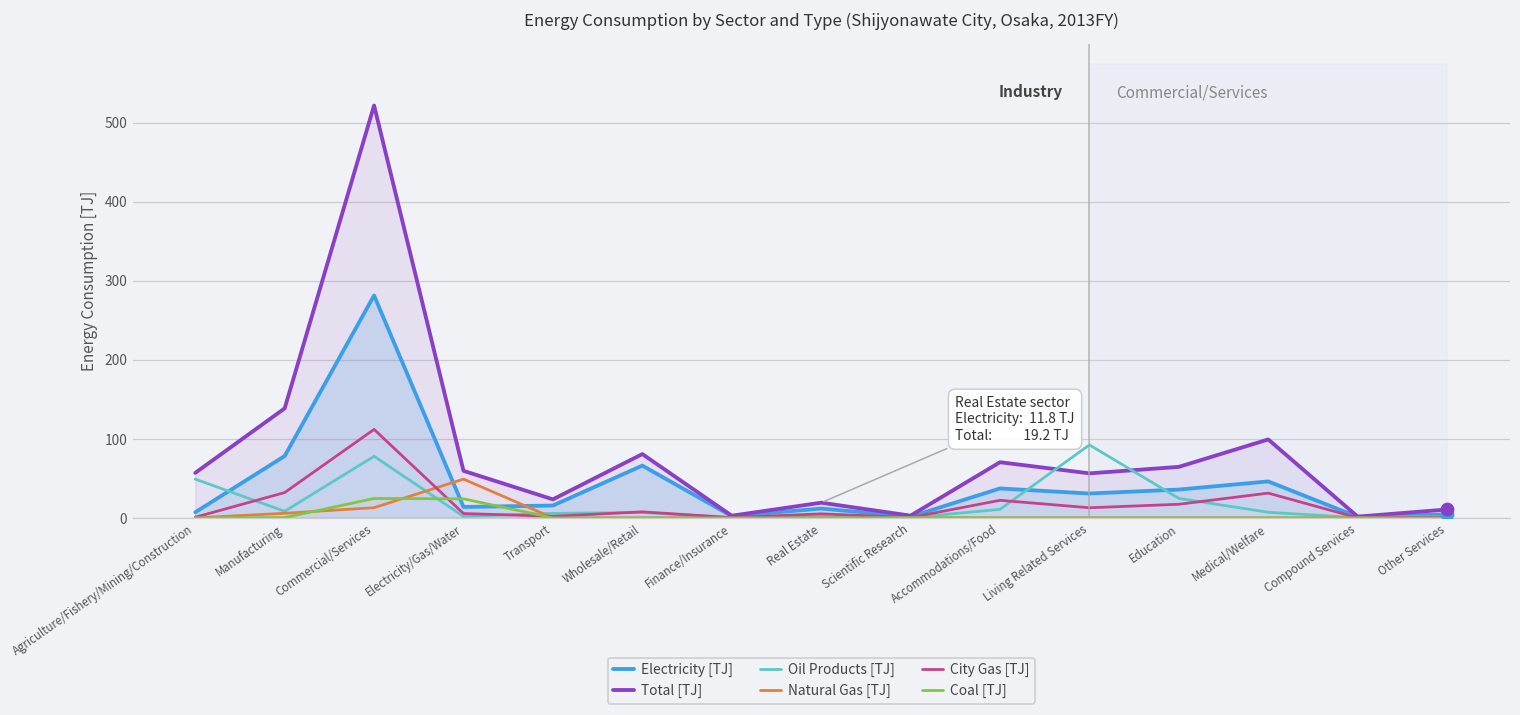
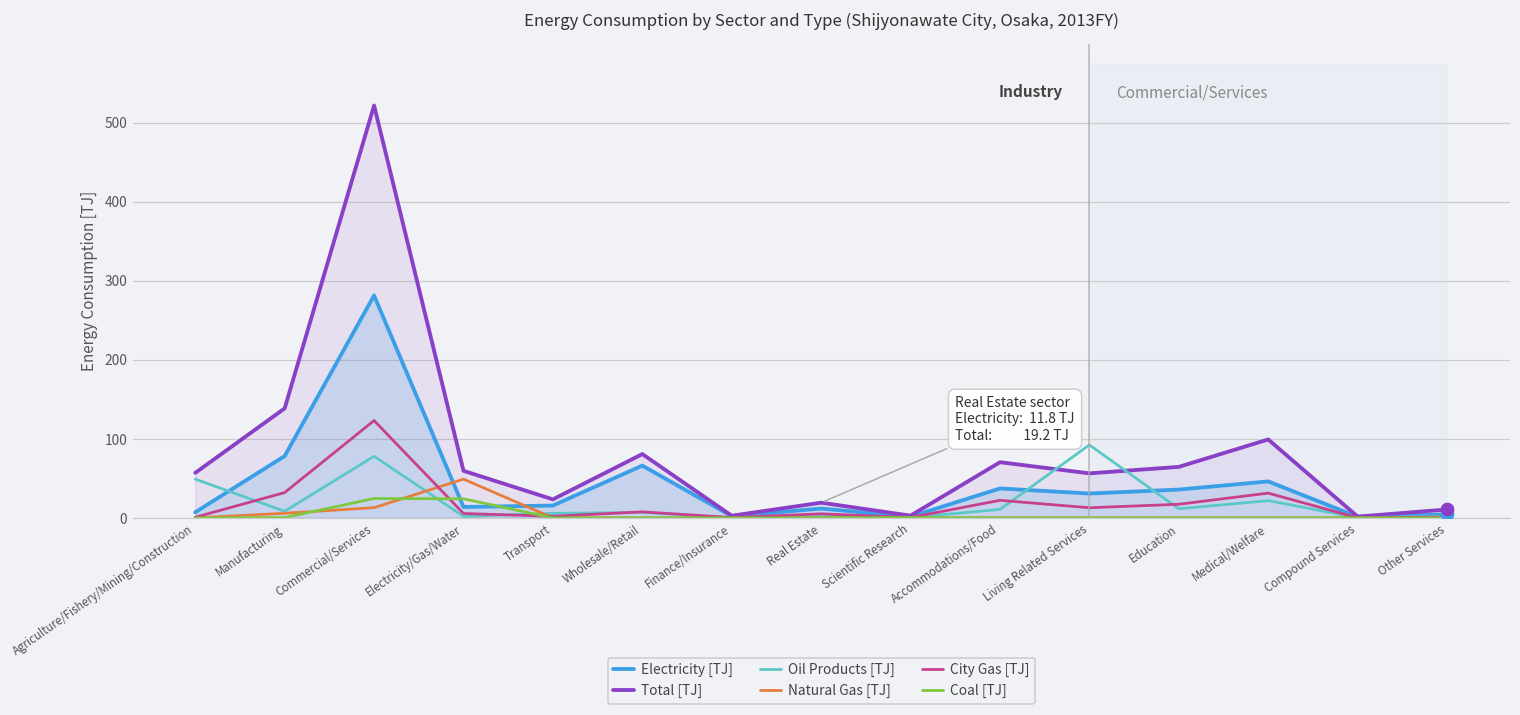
City Gas [TJ], Commercial/Services: 110 -> 120
Oil Products [TJ], Education: 20 -> 10
Oil Products [TJ], Medical/Welfare: 10 -> 20
